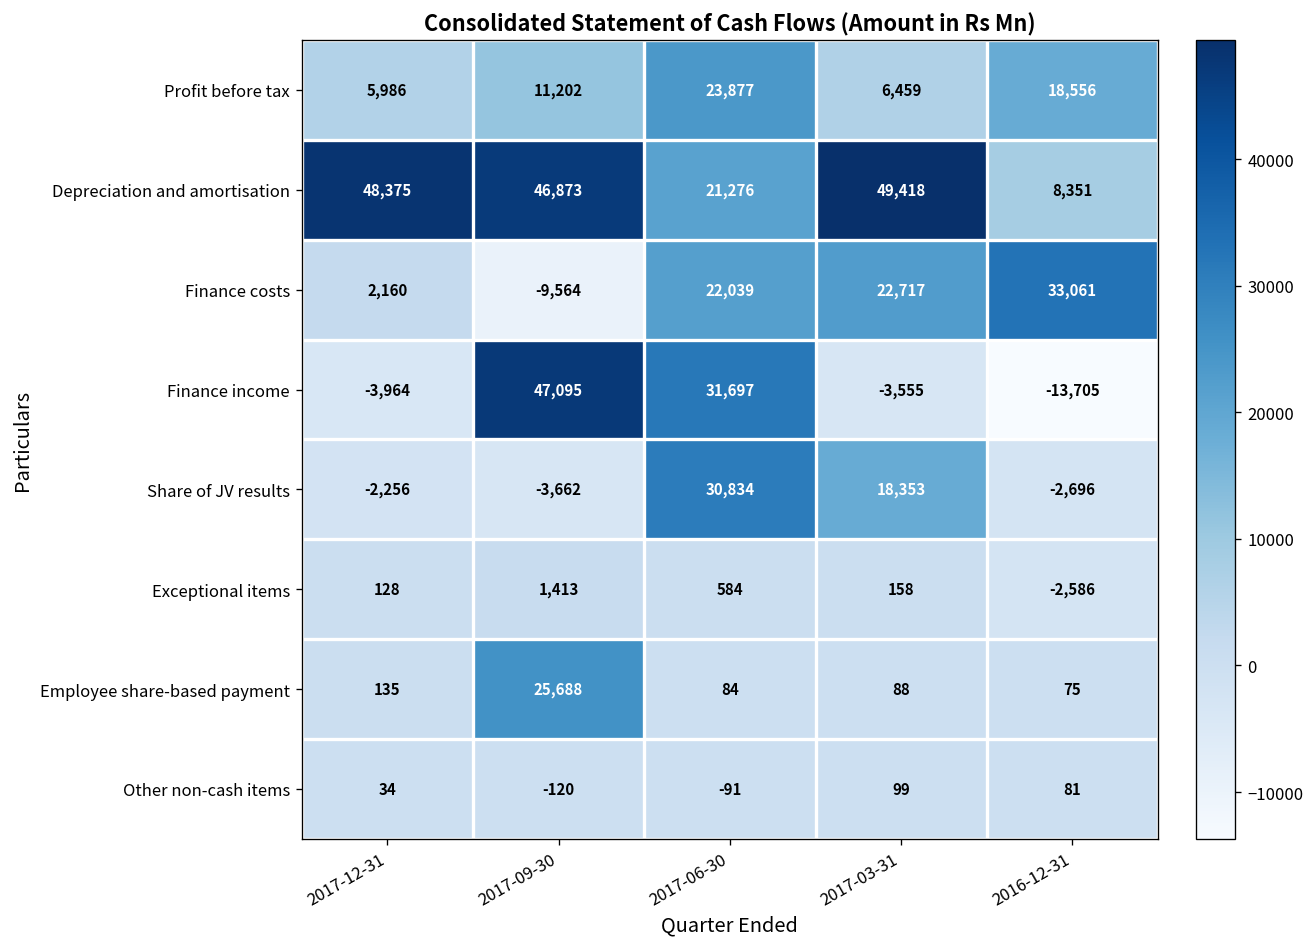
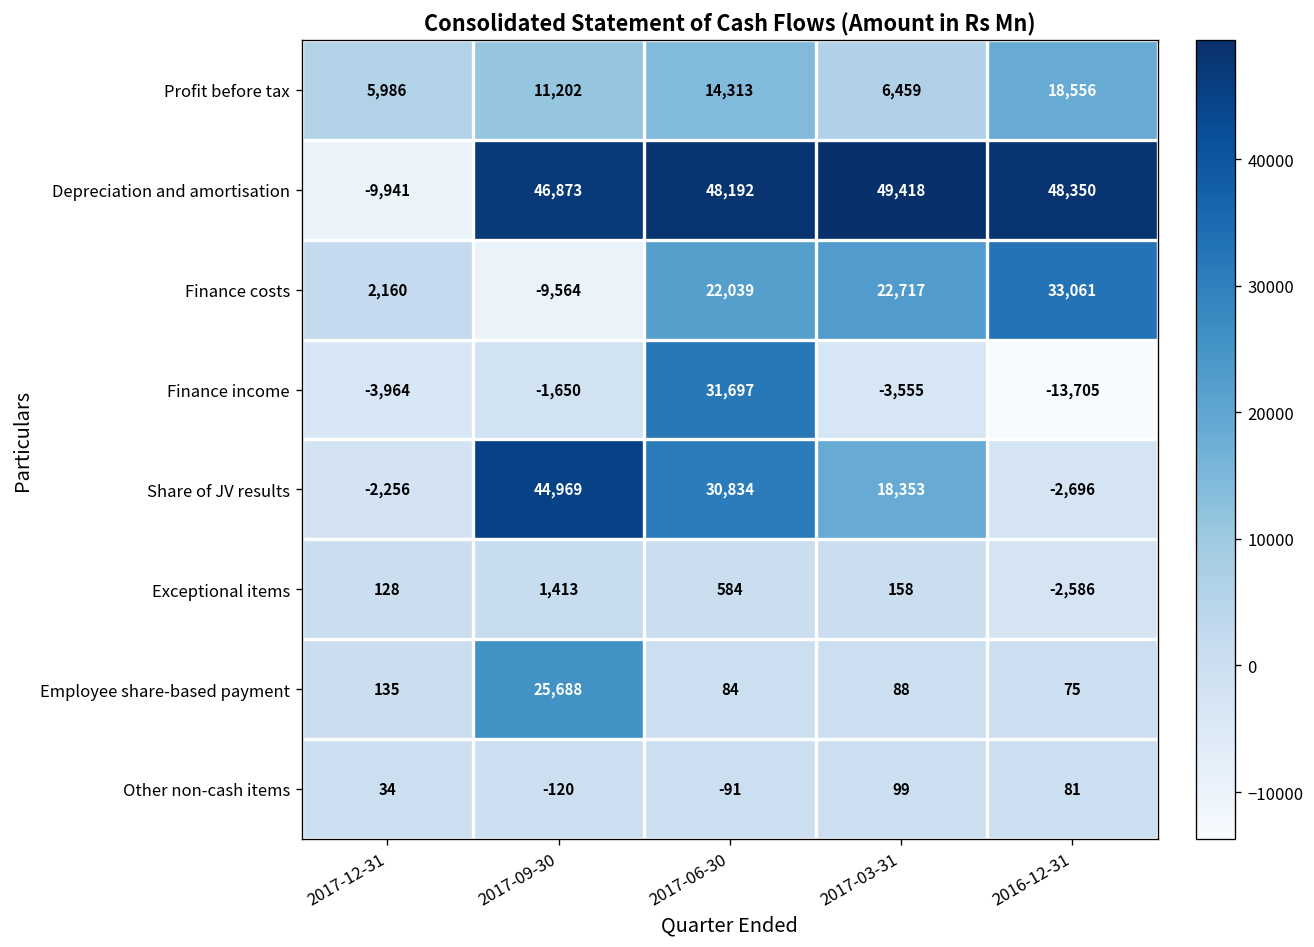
Profit before tax, 2017-06-30: 23,877 -> 14,313
Depreciation and amortisation, 2017-12-31: 48,375 -> -9,941
Depreciation and amortisation, 2017-06-30: 21,276 -> 48,192
Depreciation and amortisation, 2016-12-31: 8,351 -> 48,350
Finance income, 2017-09-30: 47,095 -> -1,650
Share of JV results, 2017-09-30: -3,662 -> 44,969
